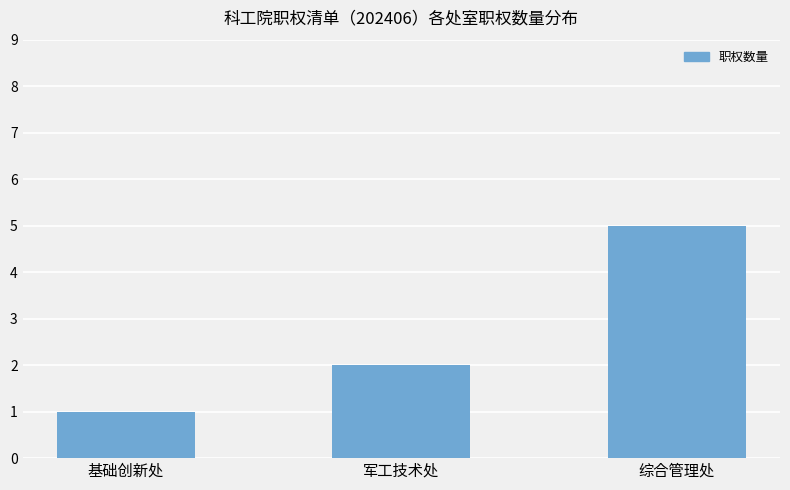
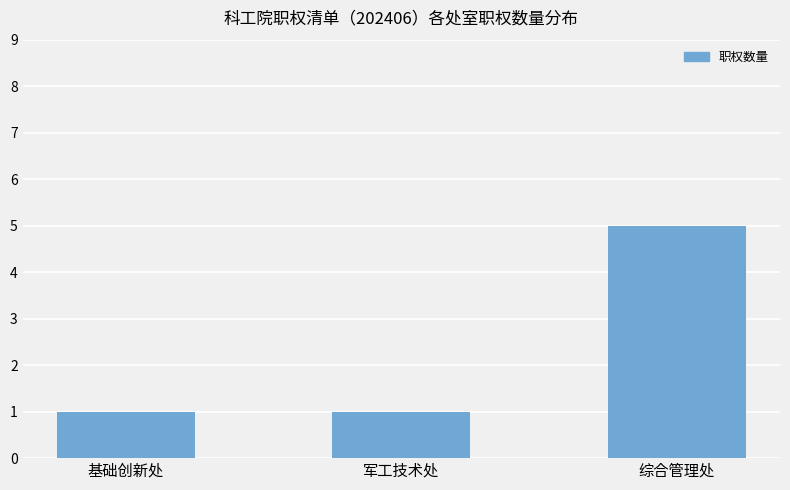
军工技术处: 2 -> 1
